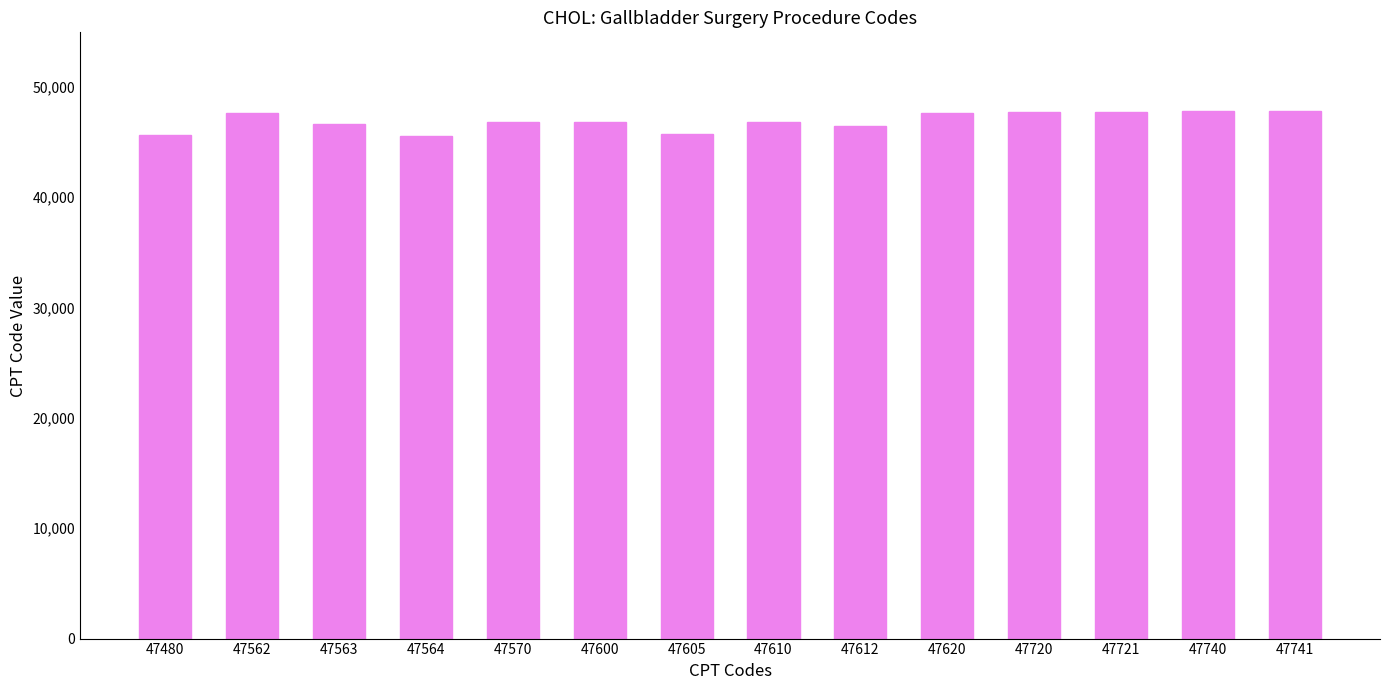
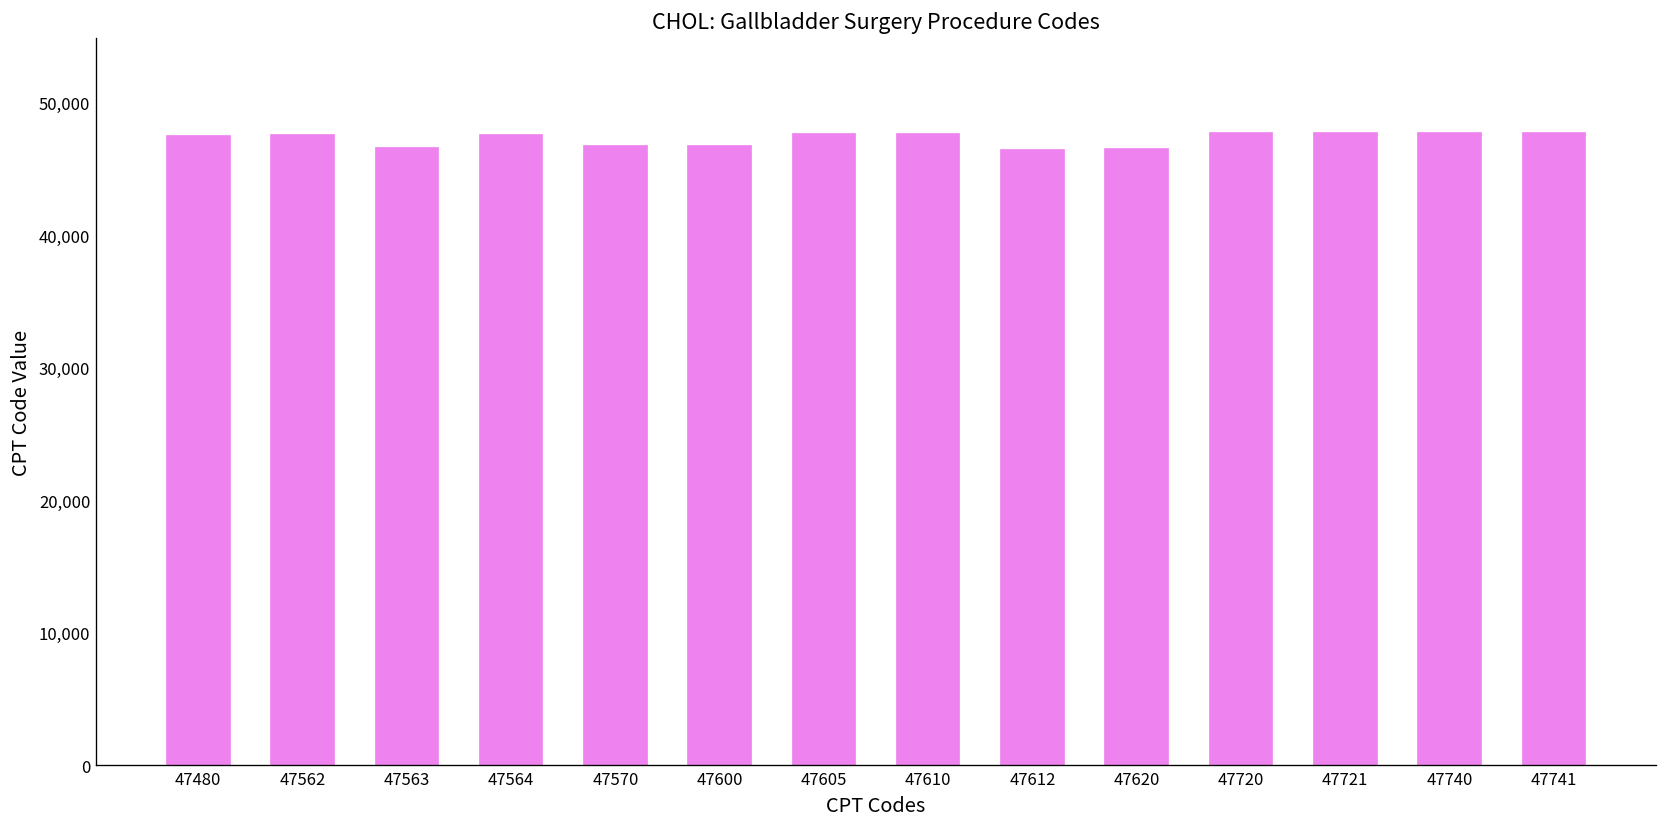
47480: 45,600 -> 47,500
47564: 45,500 -> 47,600
47605: 45,700 -> 47,600
47610: 46,800 -> 47,600
47620: 47,600 -> 46,500
